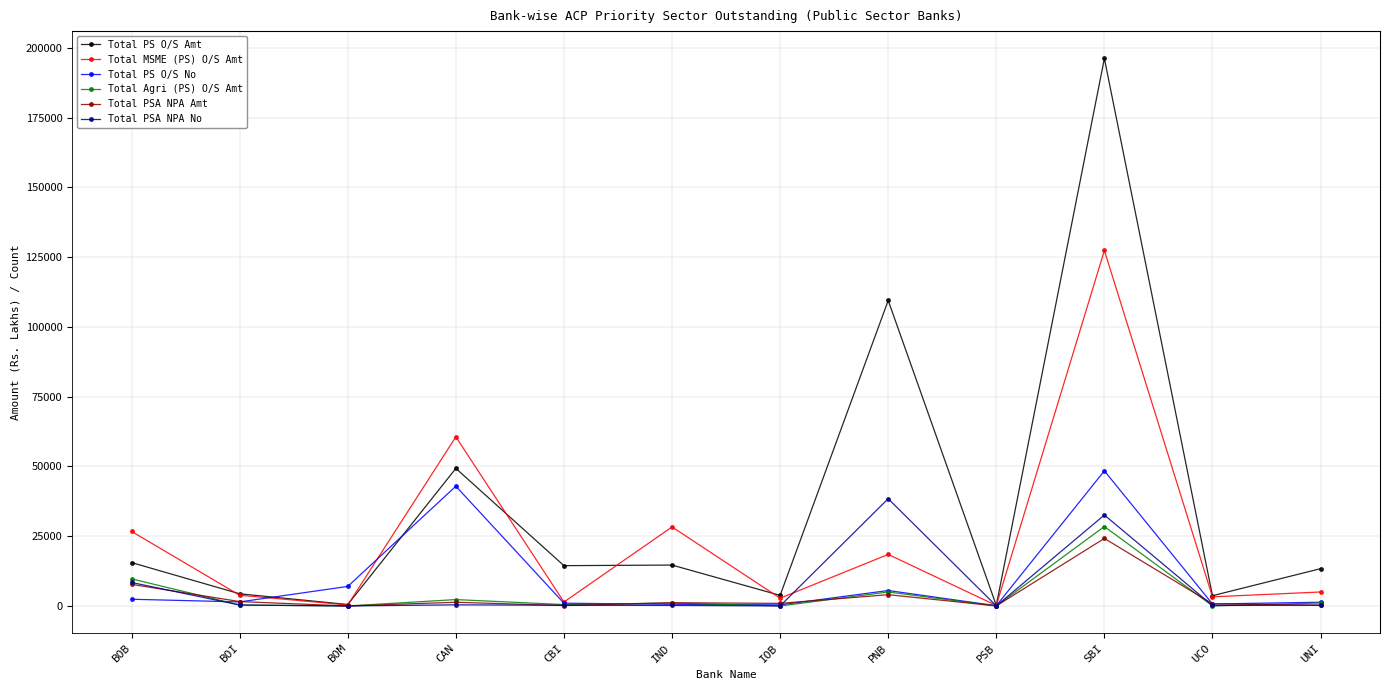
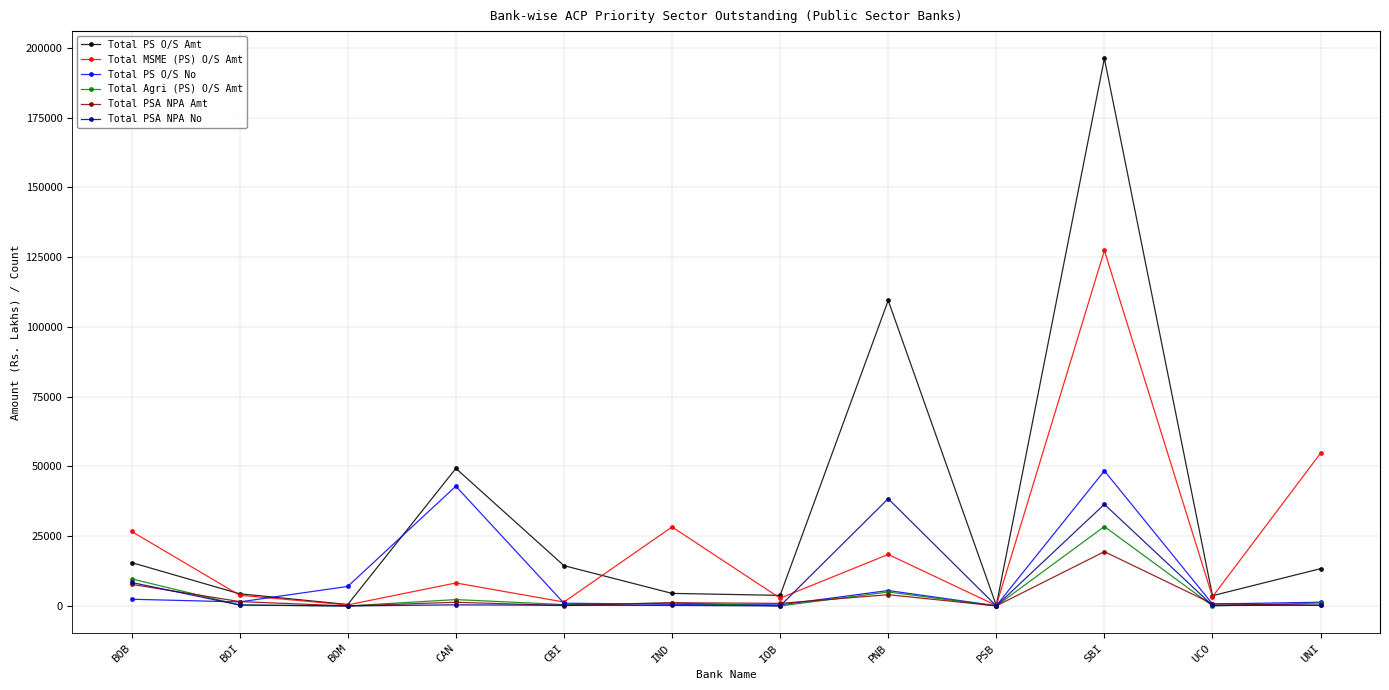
Total MSME (PS) O/S Amt, CAN: 61000 -> 8000
Total PS O/S Amt, IND: 15000 -> 5000
Total PSA NPA Amt, SBI: 24000 -> 19000
Total PSA NPA No, SBI: 33000 -> 36000
Total MSME (PS) O/S Amt, UNI: 5000 -> 55000
